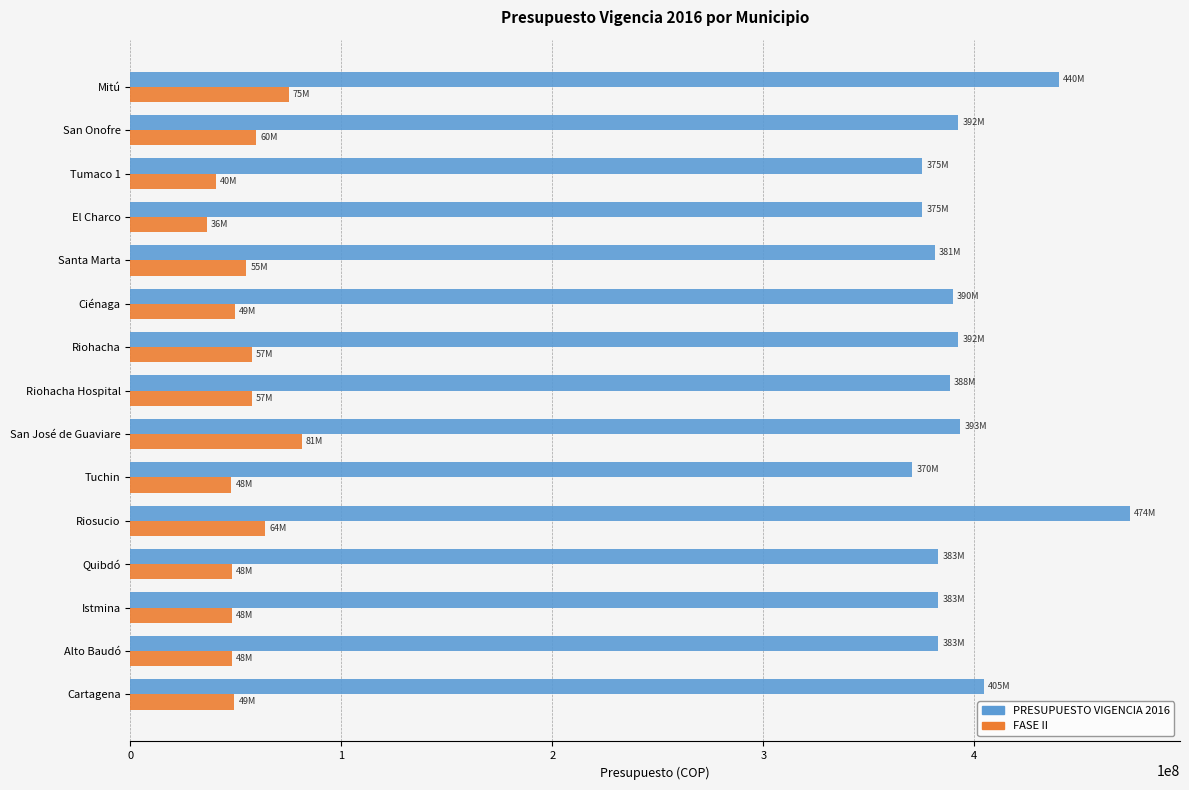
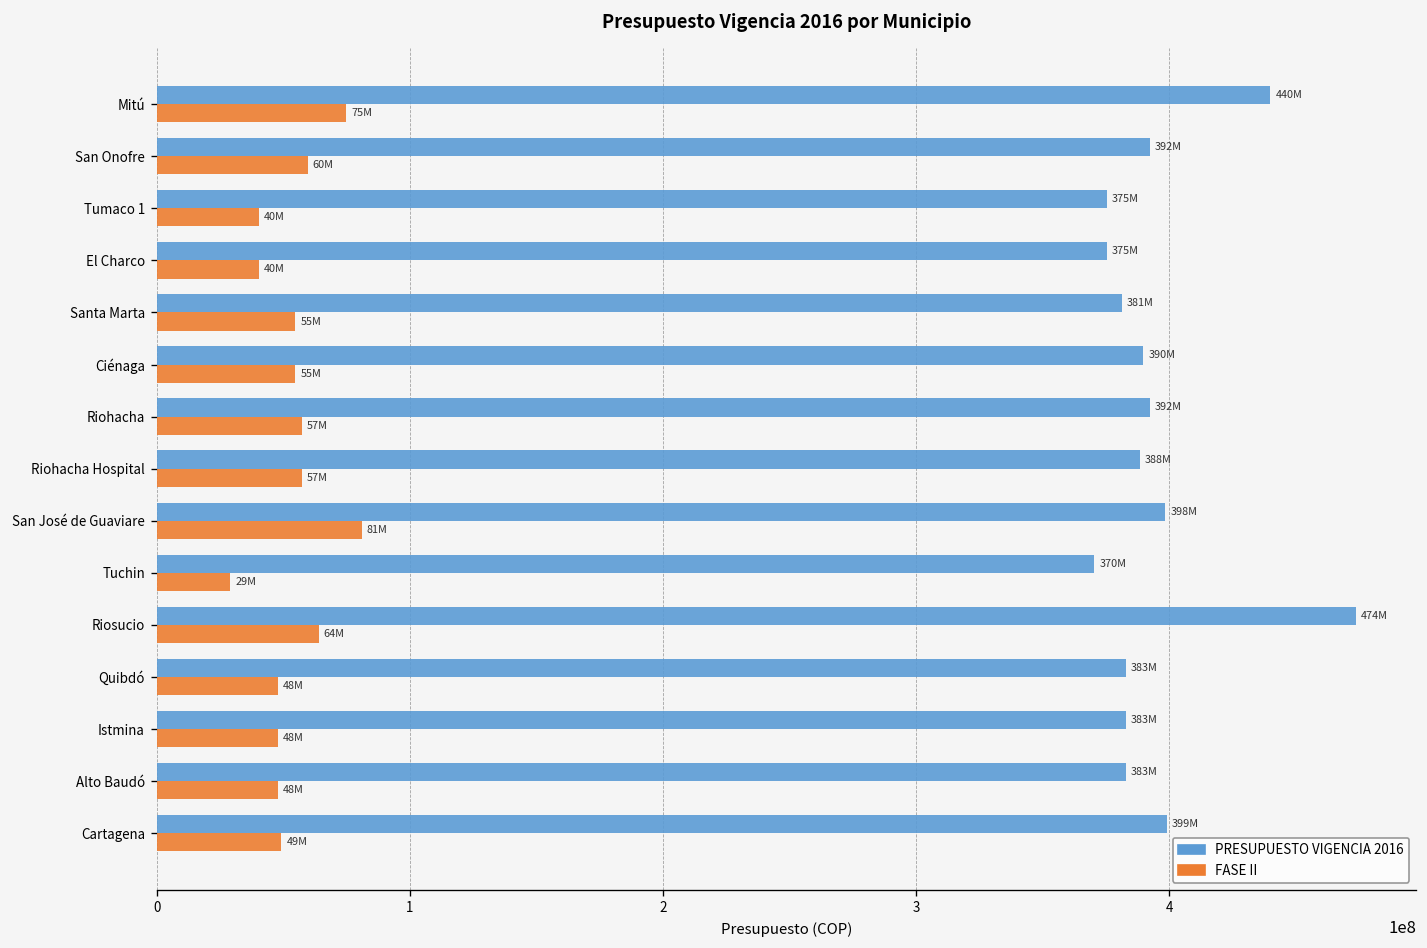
FASE II, El Charco: 36M -> 40M
FASE II, Ciénaga: 49M -> 55M
PRESUPUESTO VIGENCIA 2016, San José de Guaviare: 393M -> 398M
FASE II, Tuchin: 48M -> 29M
PRESUPUESTO VIGENCIA 2016, Cartagena: 405M -> 399M
